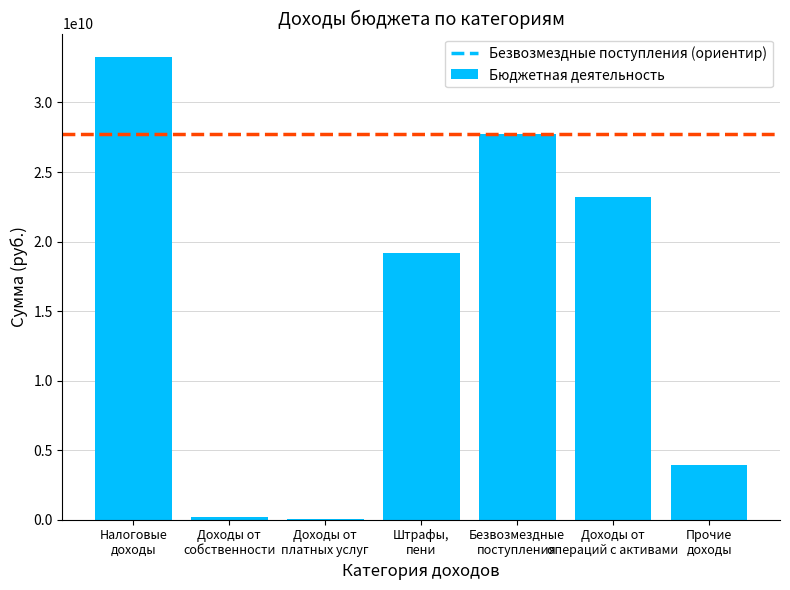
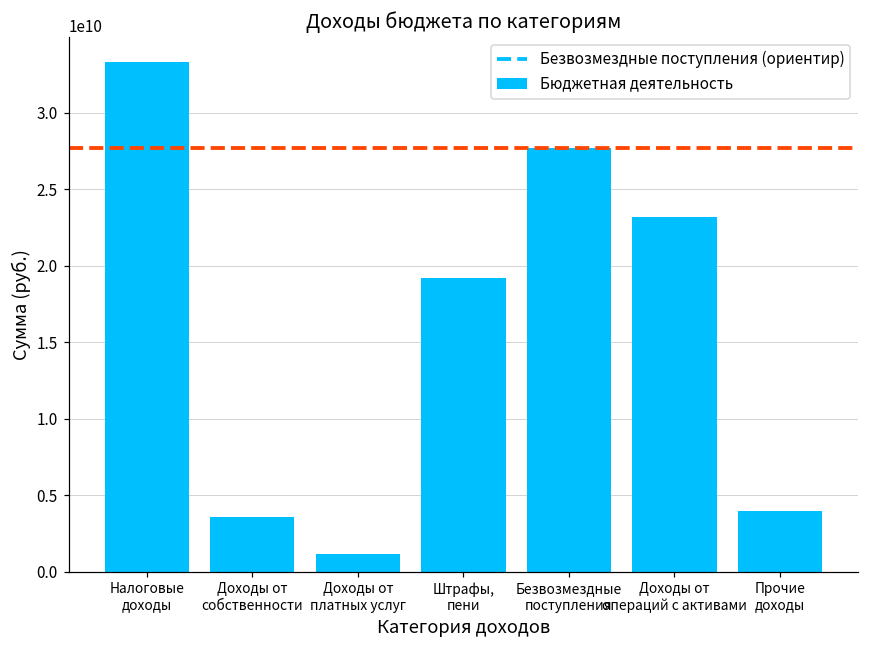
Доходы от собственности: 200000000 -> 3600000000
Доходы от платных услуг: 100000000 -> 1100000000
